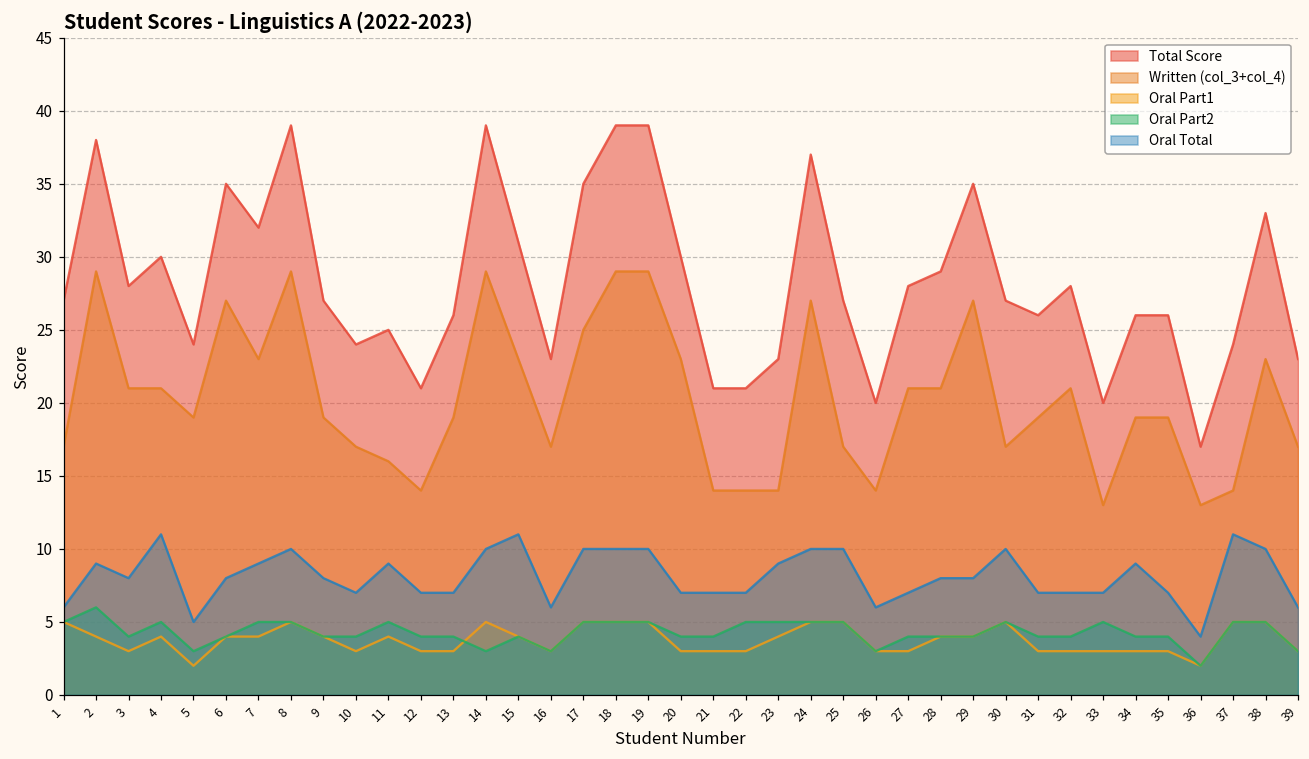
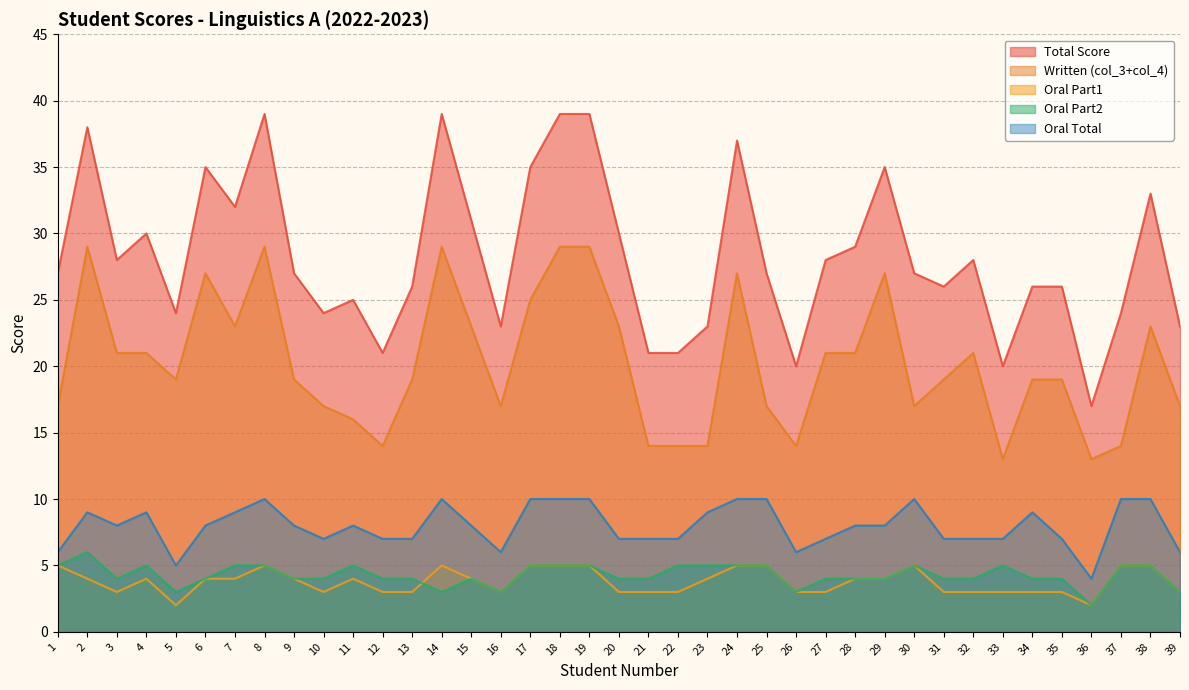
Oral Total, 4: 11 -> 9
Oral Total, 11: 9 -> 8
Oral Total, 15: 11 -> 8
Oral Total, 37: 11 -> 10
